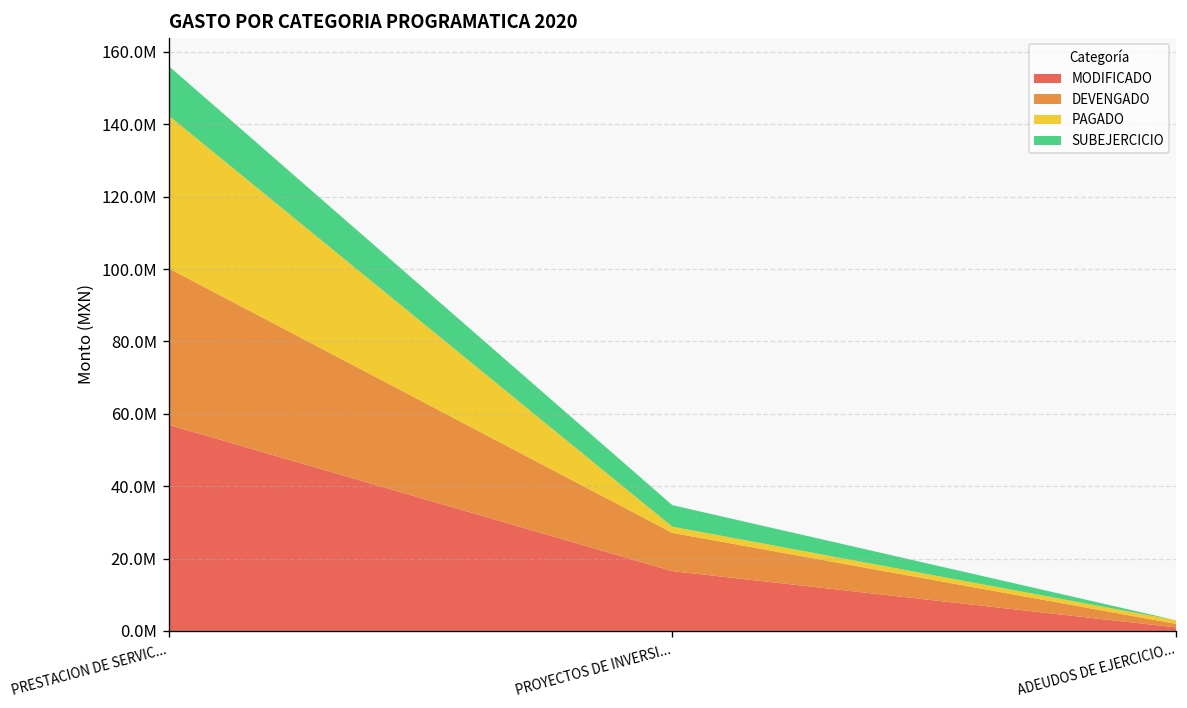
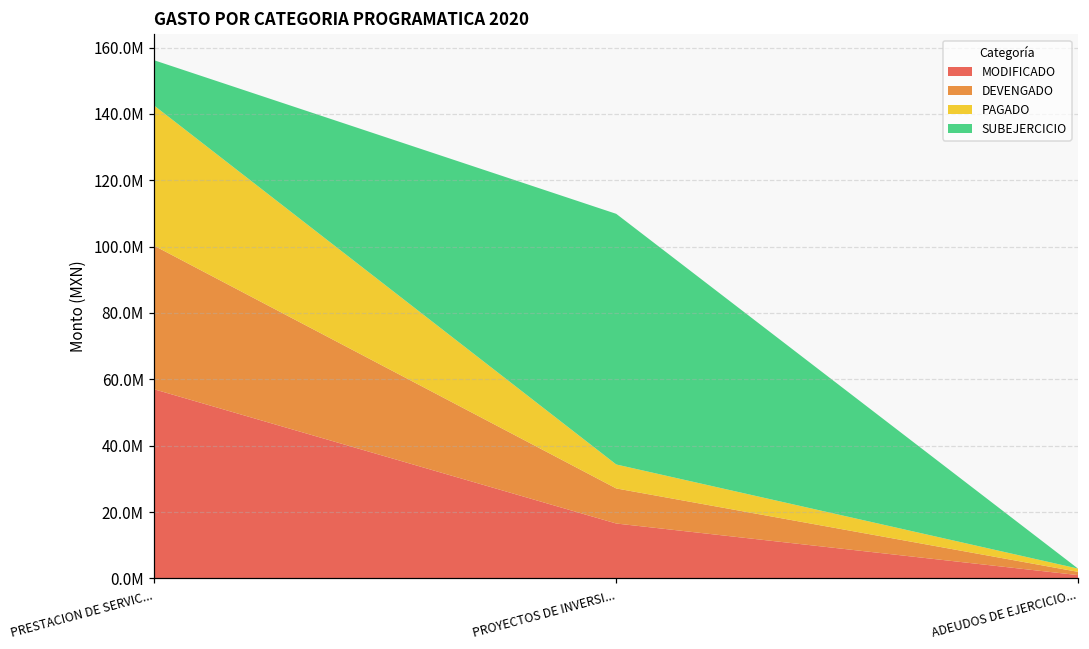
PAGADO, PROYECTOS DE INVERSI...: 2000000 -> 7000000
SUBEJERCICIO, PROYECTOS DE INVERSI...: 6000000 -> 76000000
